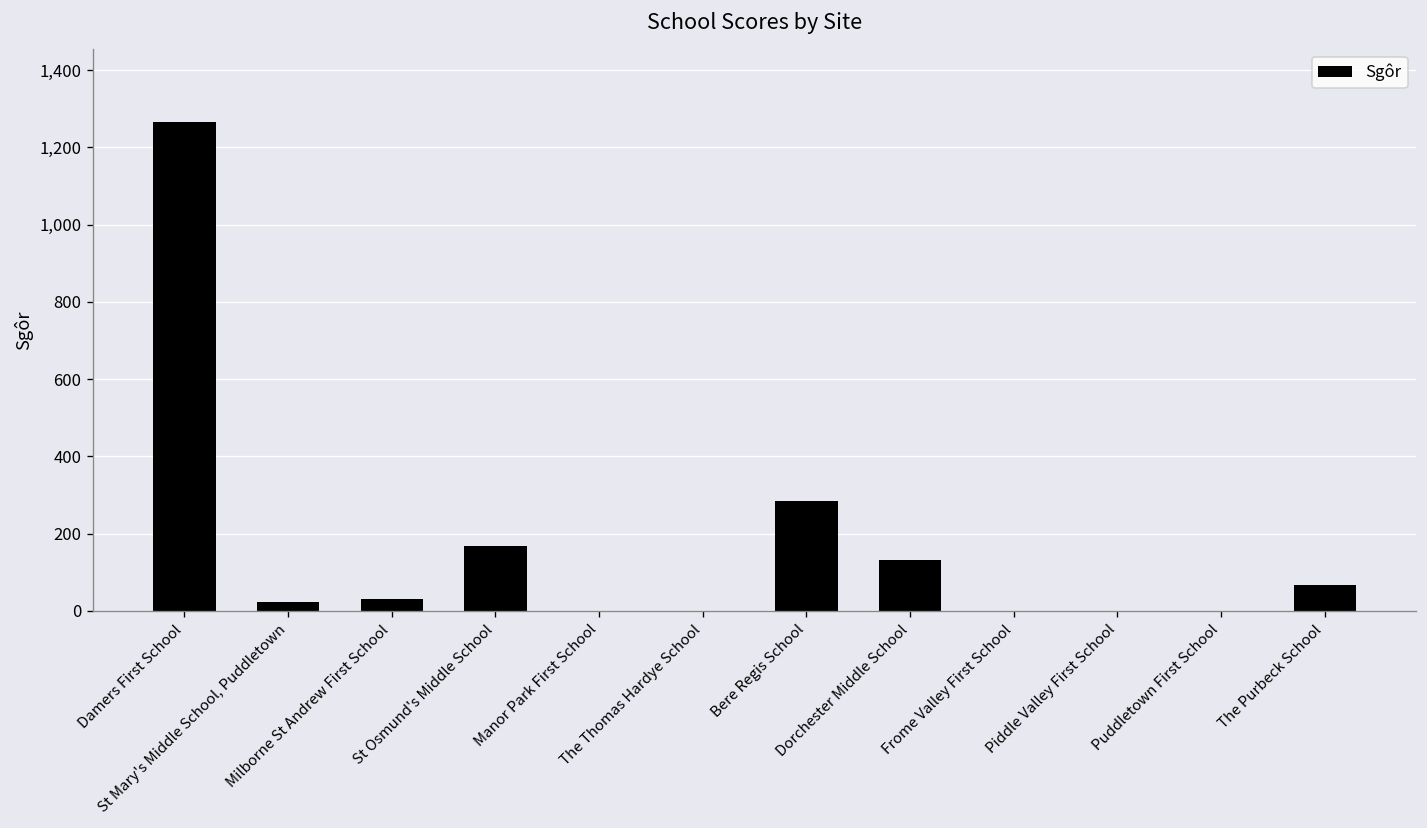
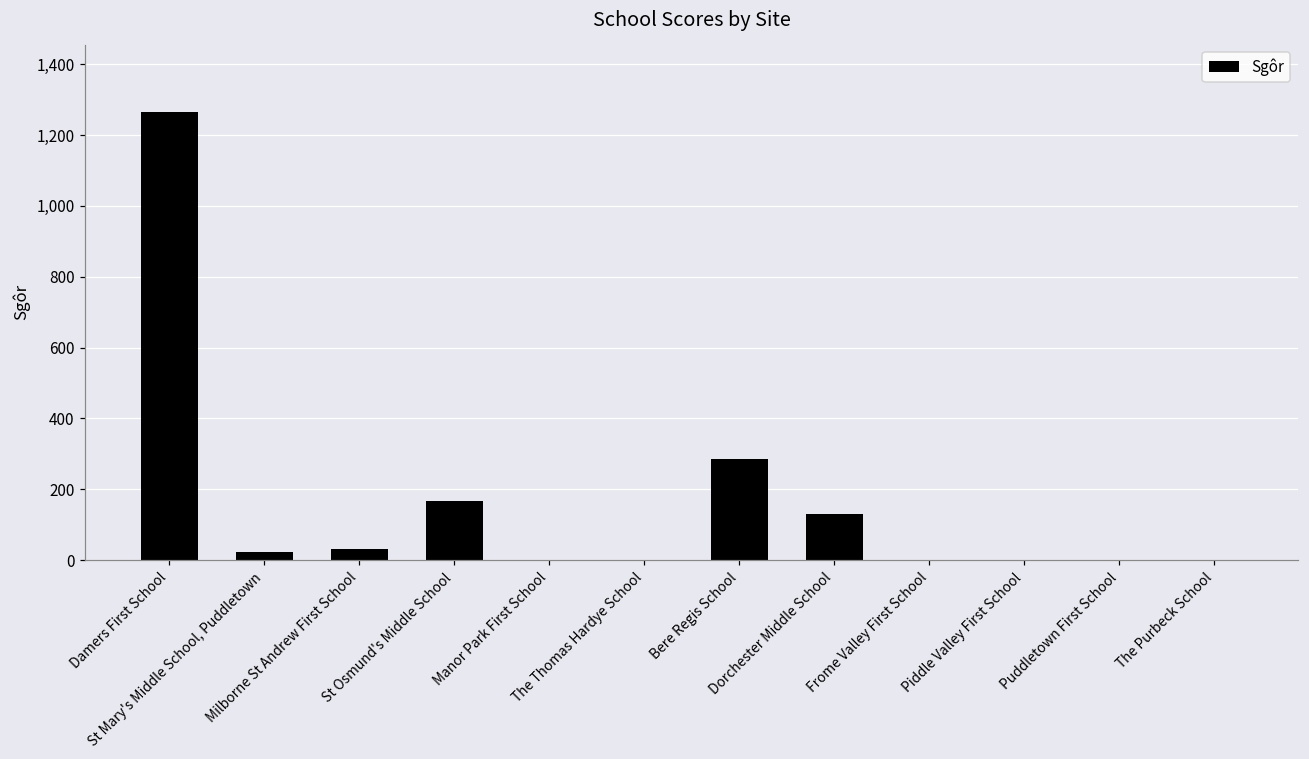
The Purbeck School: 70 -> 0
